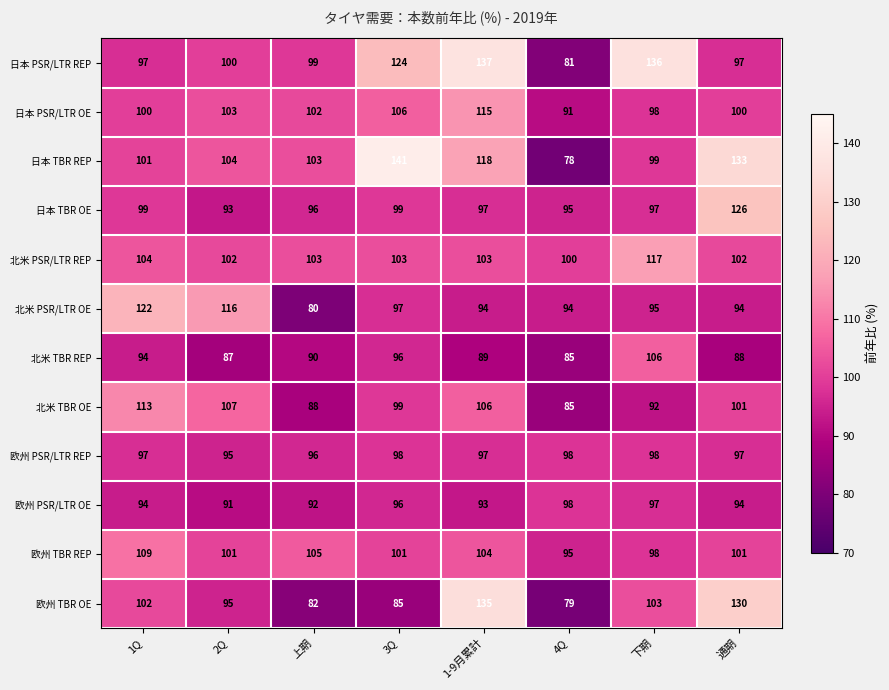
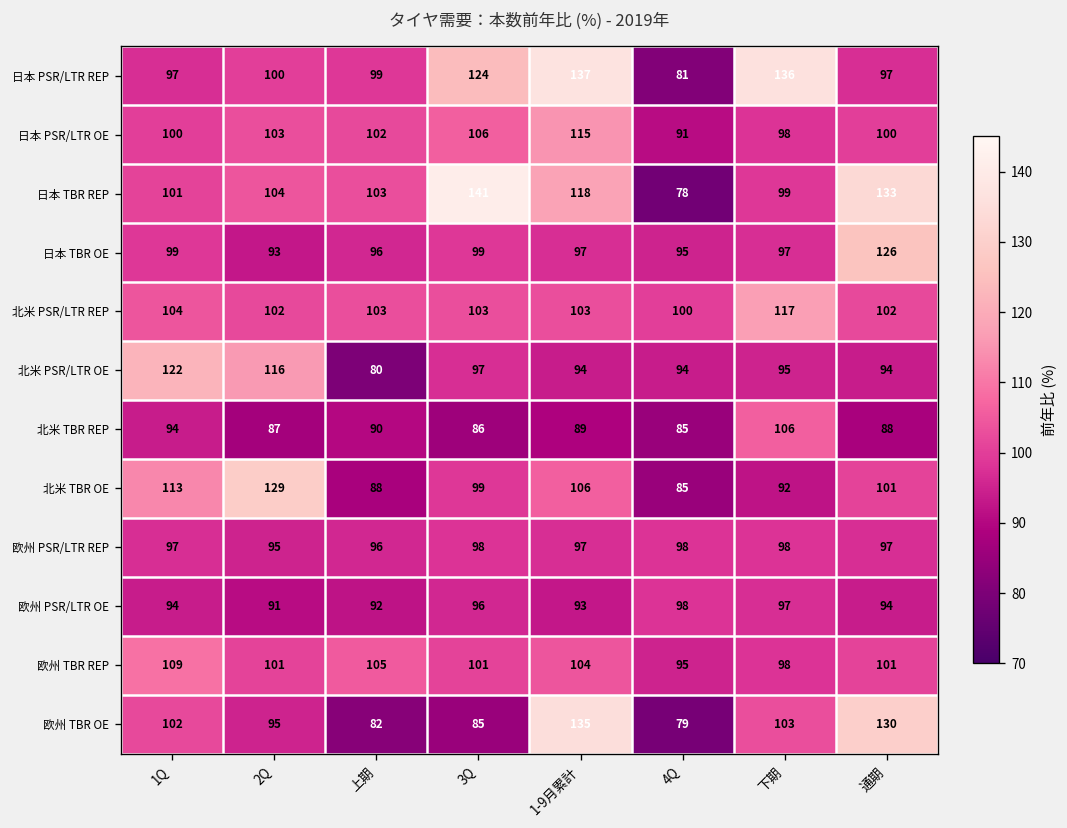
北米 TBR REP, 3Q: 96 -> 86
北米 TBR OE, 2Q: 107 -> 129
